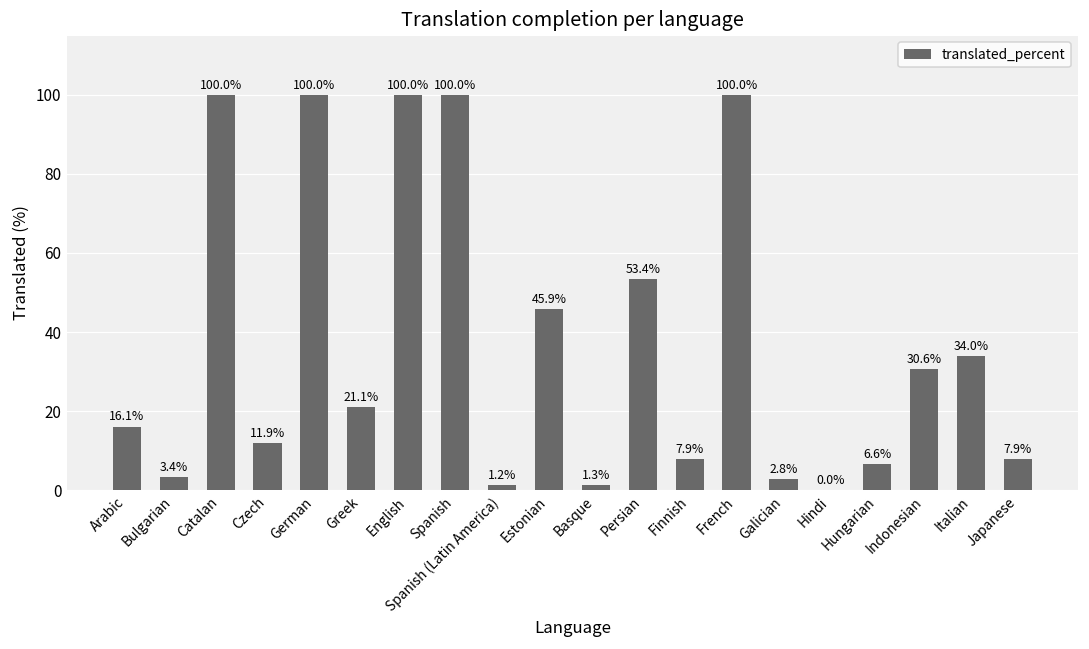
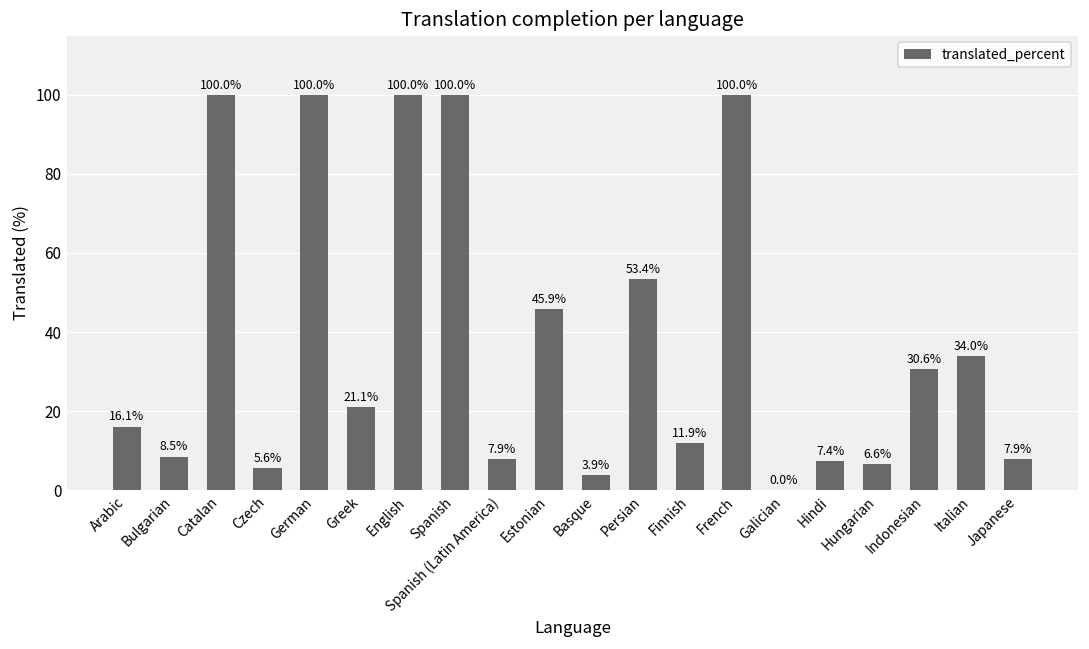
Bulgarian: 3.4% -> 8.5%
Czech: 11.9% -> 5.6%
Spanish (Latin America): 1.2% -> 7.9%
Basque: 1.3% -> 3.9%
Finnish: 7.9% -> 11.9%
Galician: 2.8% -> 0.0%
Hindi: 0.0% -> 7.4%
